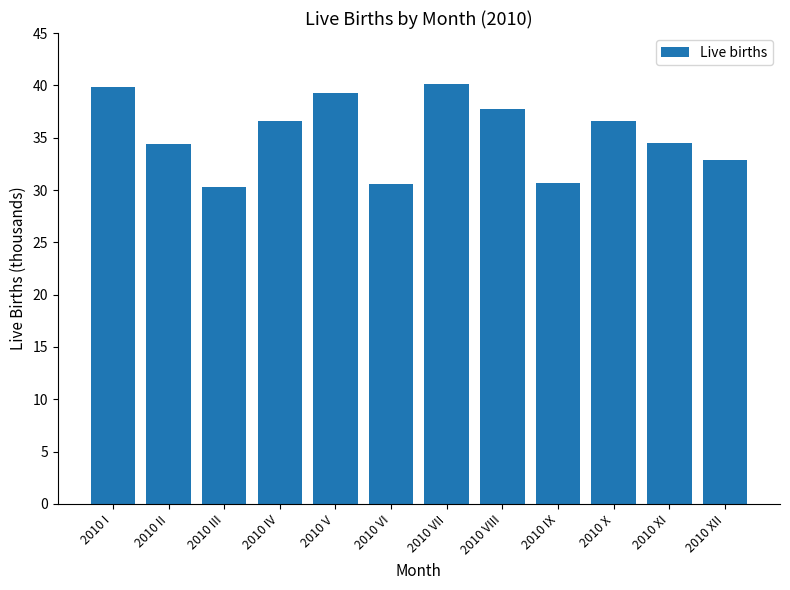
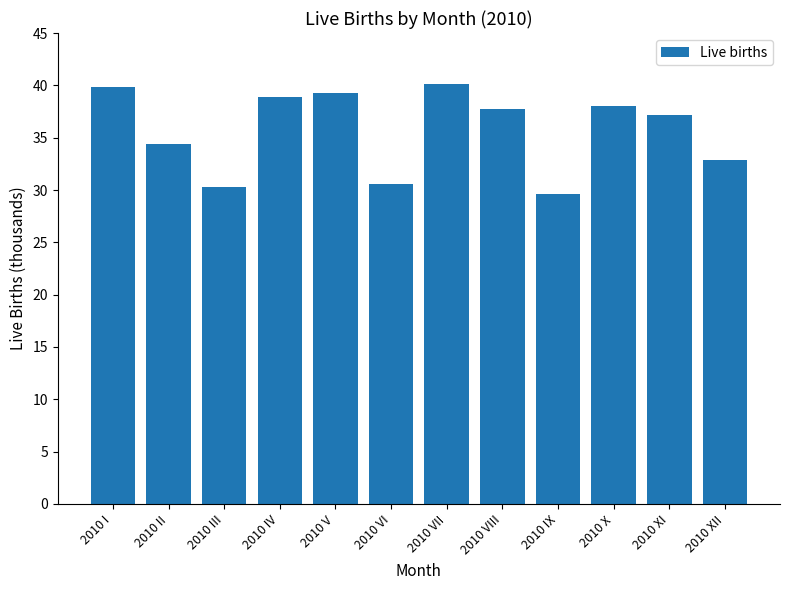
2010 IV: 36.6 -> 38.9
2010 IX: 30.7 -> 29.6
2010 X: 36.6 -> 38.0
2010 XI: 34.5 -> 37.2
